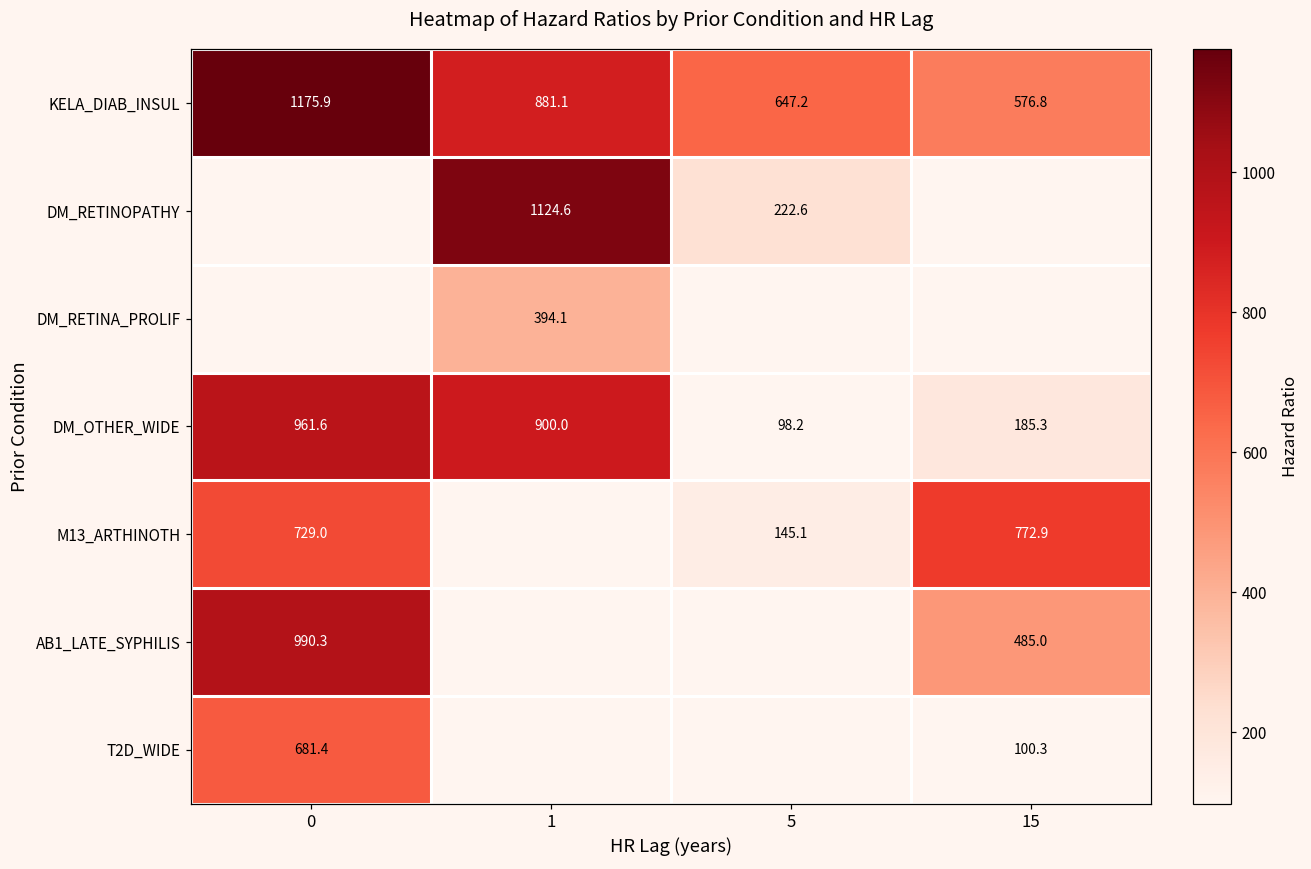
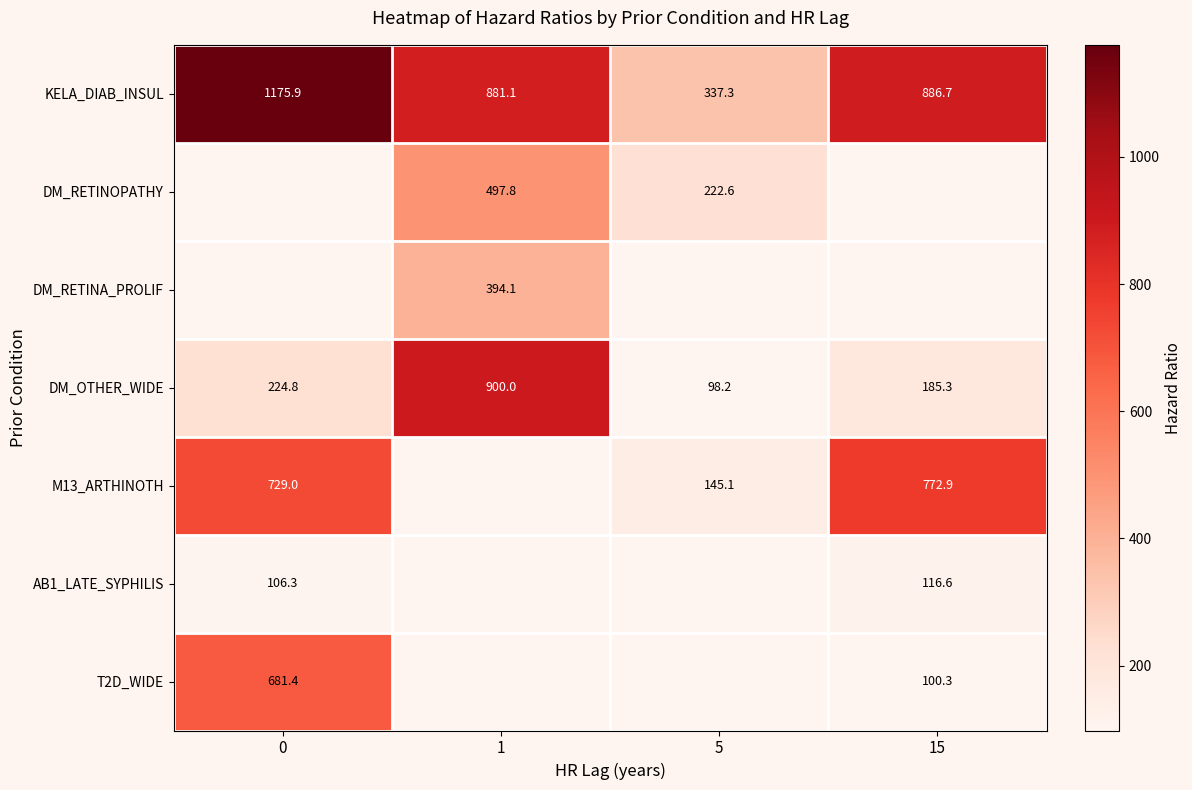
KELA_DIAB_INSUL, 5: 647.2 -> 337.3
KELA_DIAB_INSUL, 15: 576.8 -> 886.7
DM_RETINOPATHY, 1: 1124.6 -> 497.8
DM_OTHER_WIDE, 0: 961.6 -> 224.8
AB1_LATE_SYPHILIS, 0: 990.3 -> 106.3
AB1_LATE_SYPHILIS, 15: 485.0 -> 116.6
